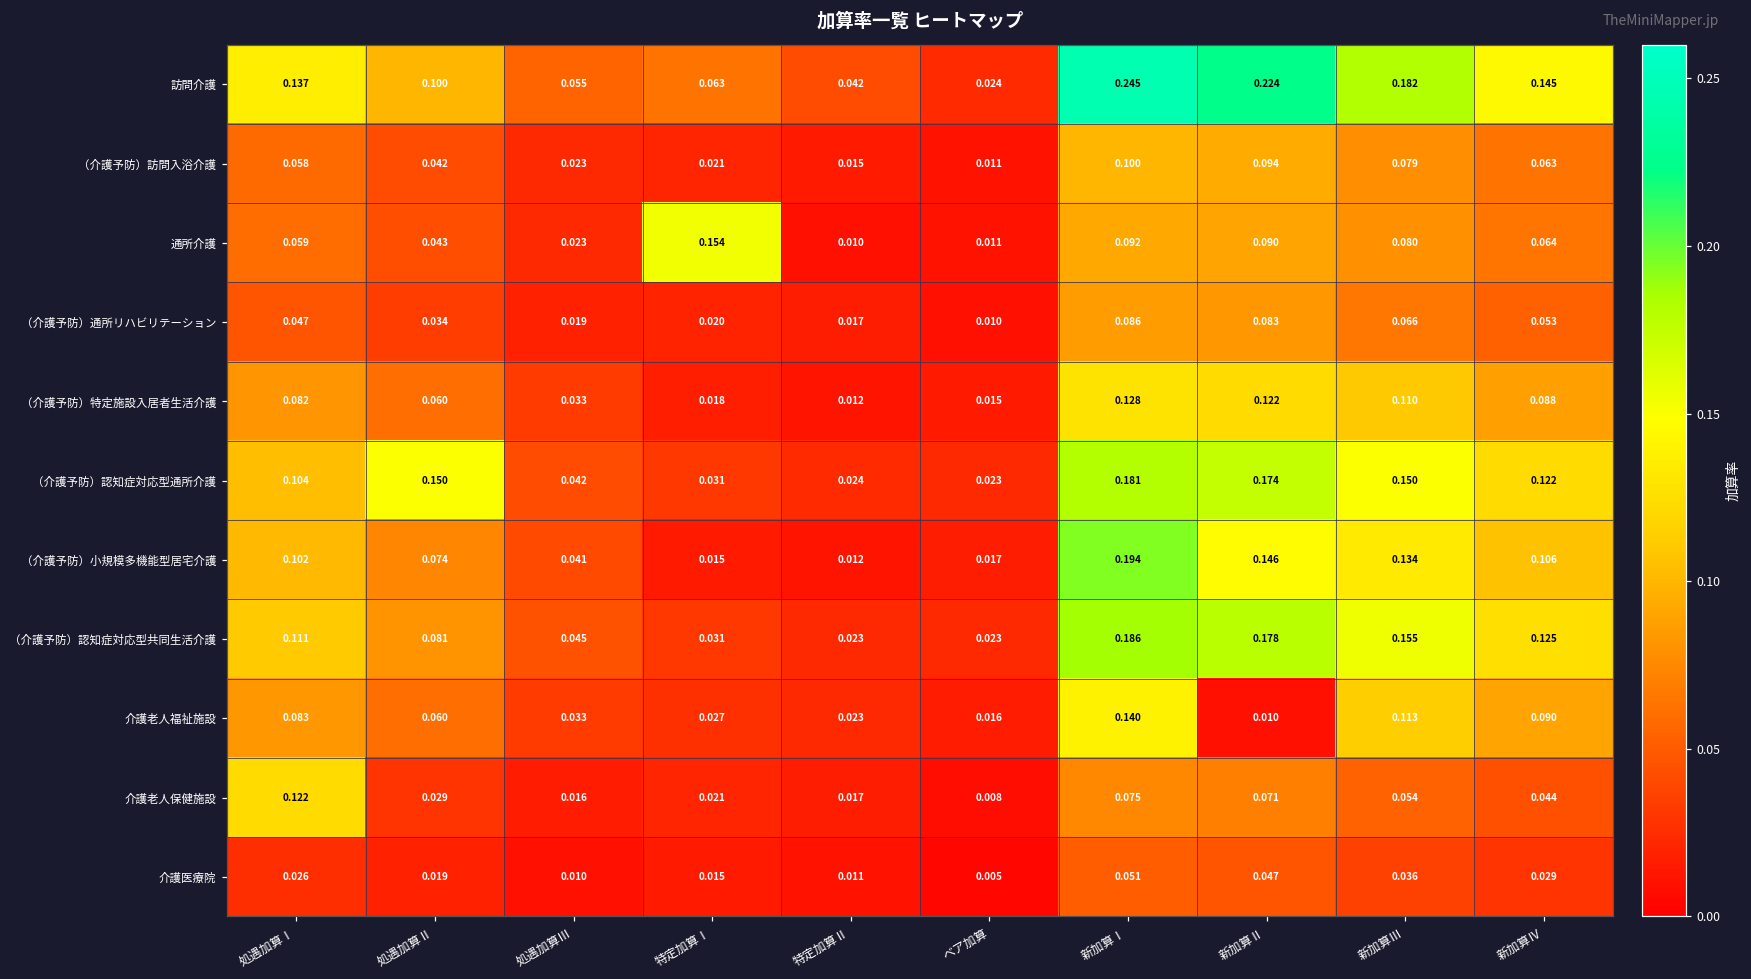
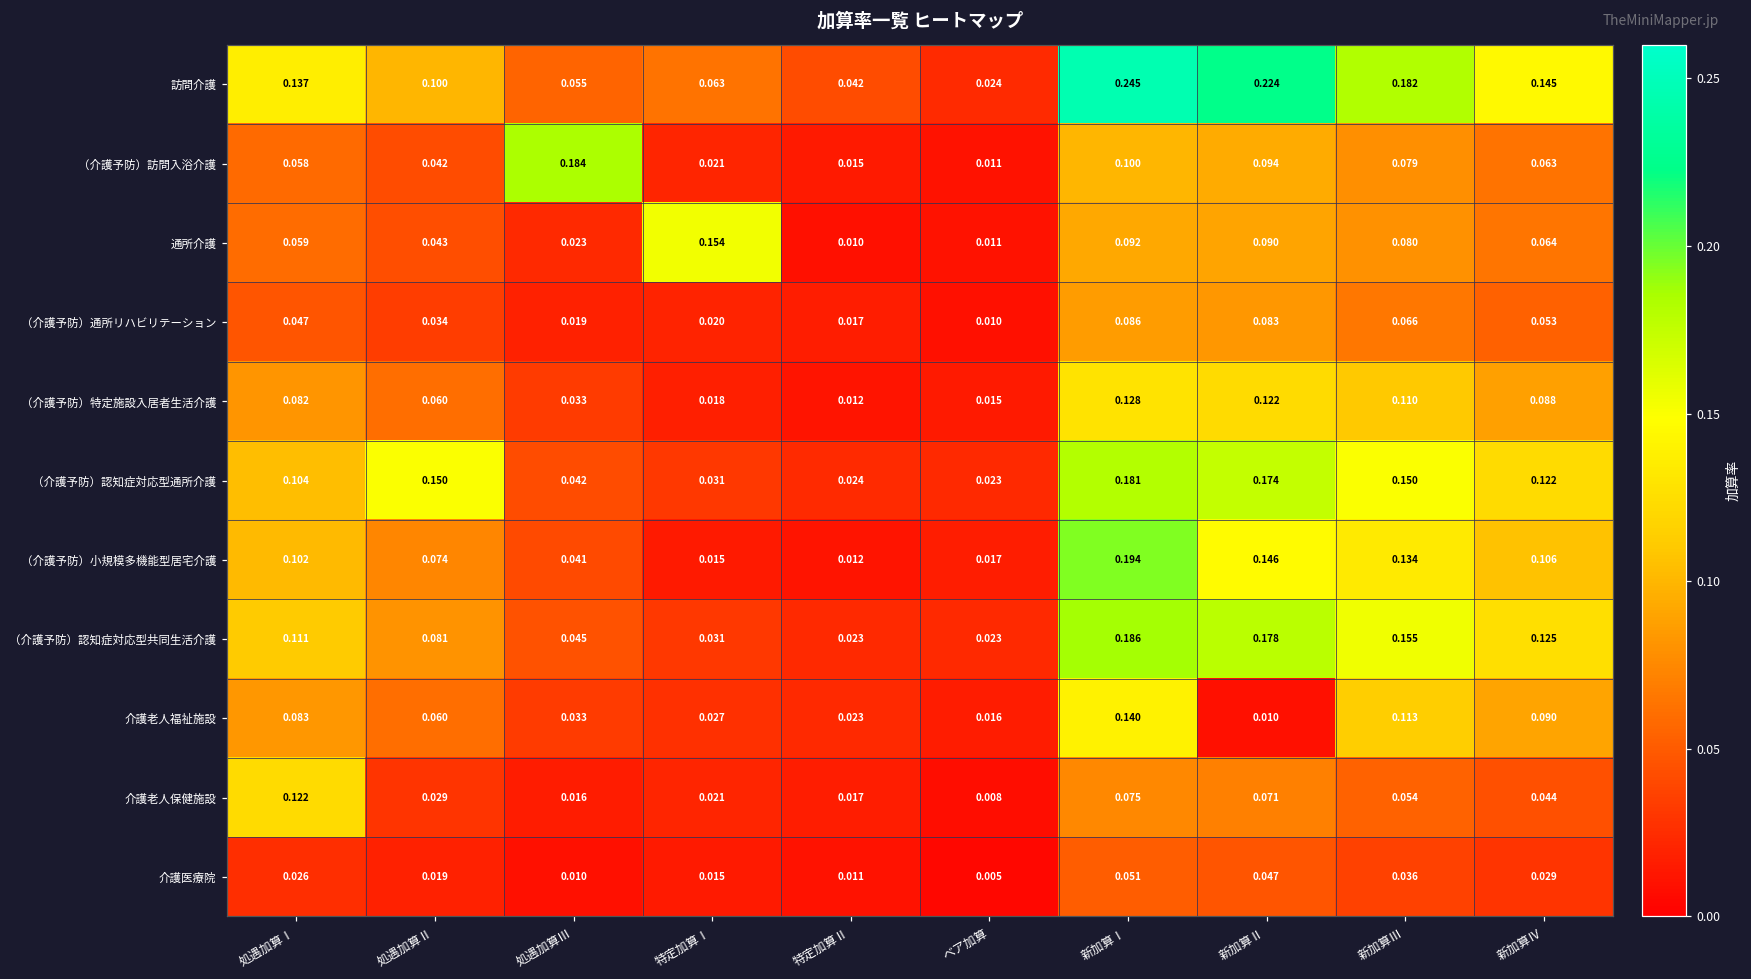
（介護予防）訪問入浴介護, 処遇加算Ⅲ: 0.023 -> 0.184
